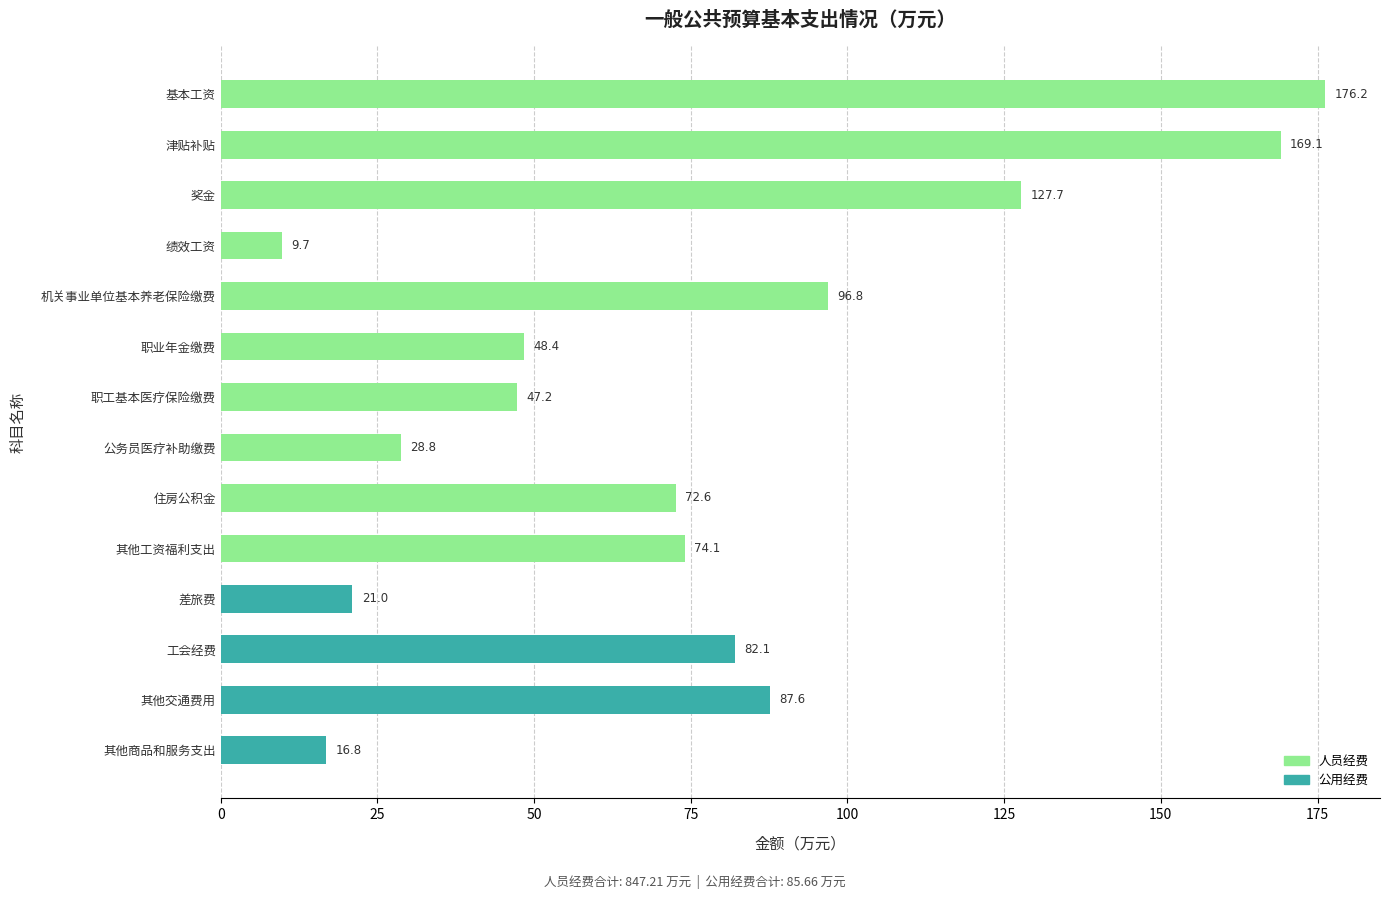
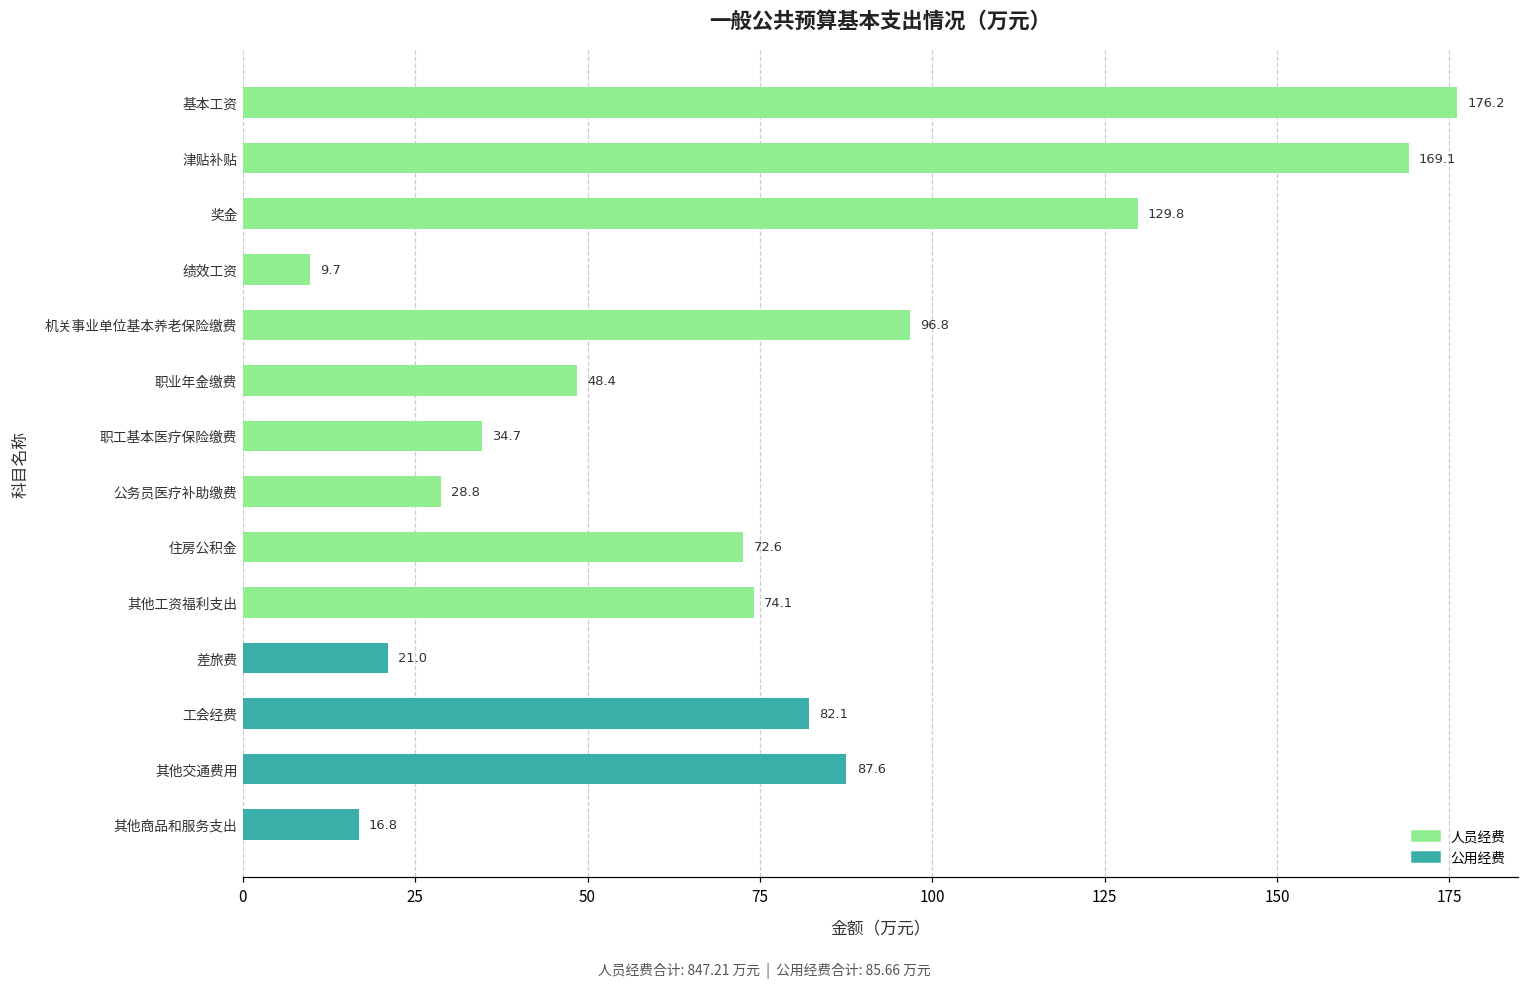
奖金: 127.7 -> 129.8
职工基本医疗保险缴费: 47.2 -> 34.7
